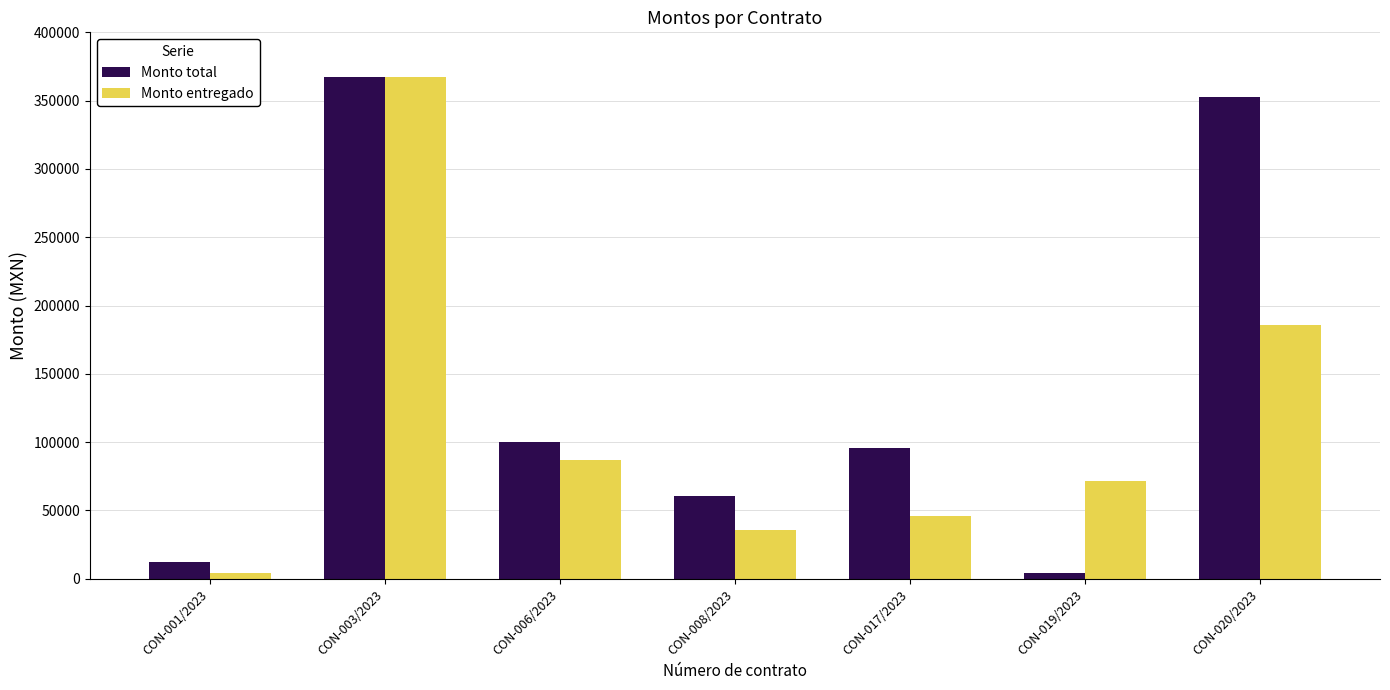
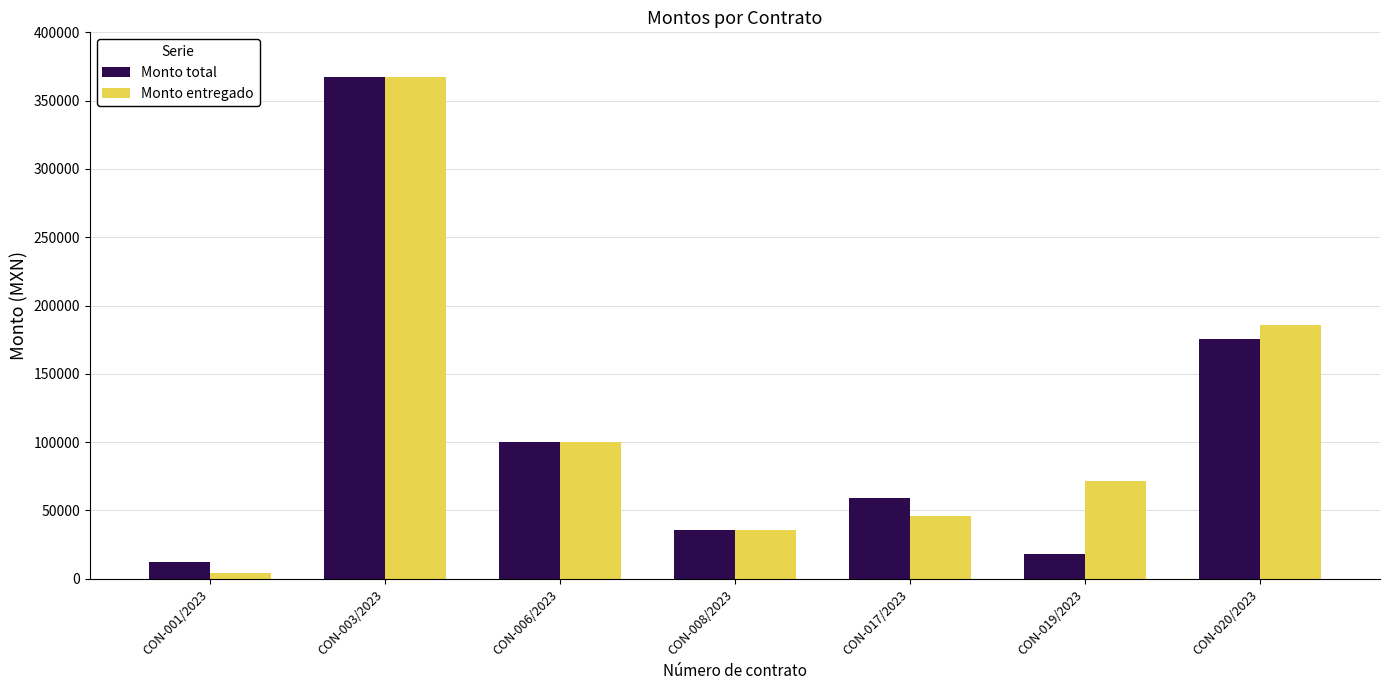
Monto entregado, CON-006/2023: 87000 -> 100000
Monto total, CON-008/2023: 60000 -> 36000
Monto total, CON-017/2023: 95000 -> 59000
Monto total, CON-019/2023: 4000 -> 18000
Monto total, CON-020/2023: 353000 -> 175000
